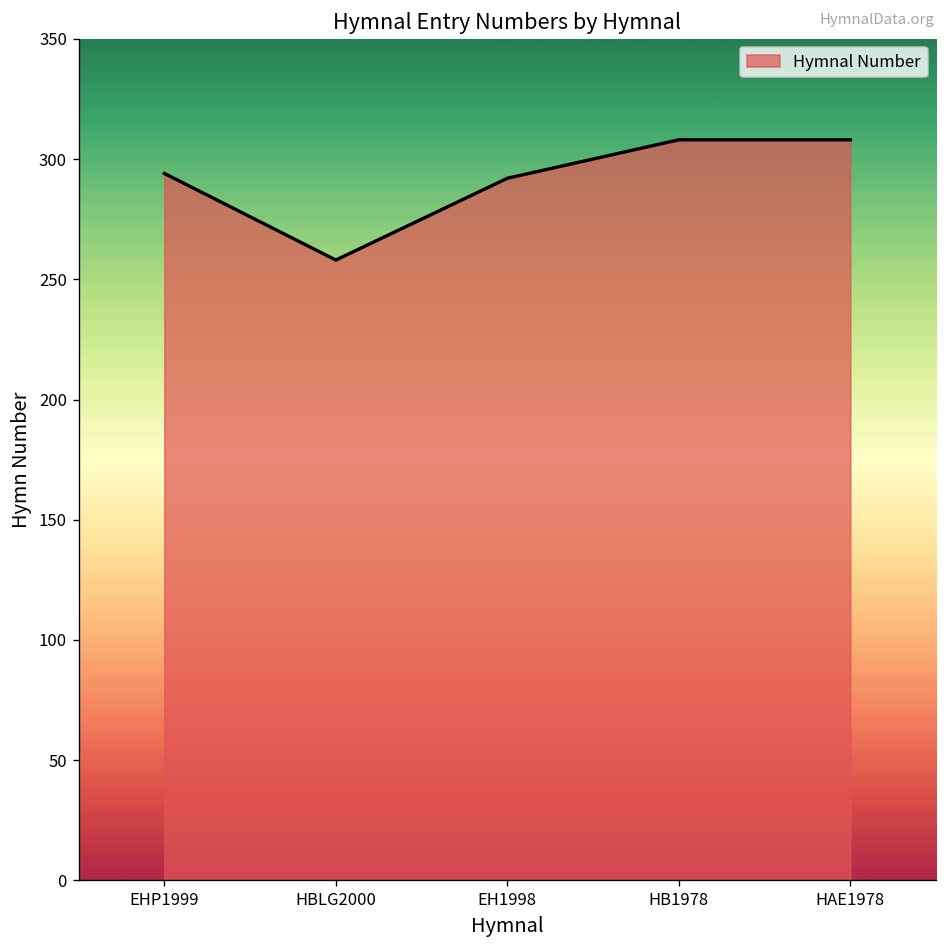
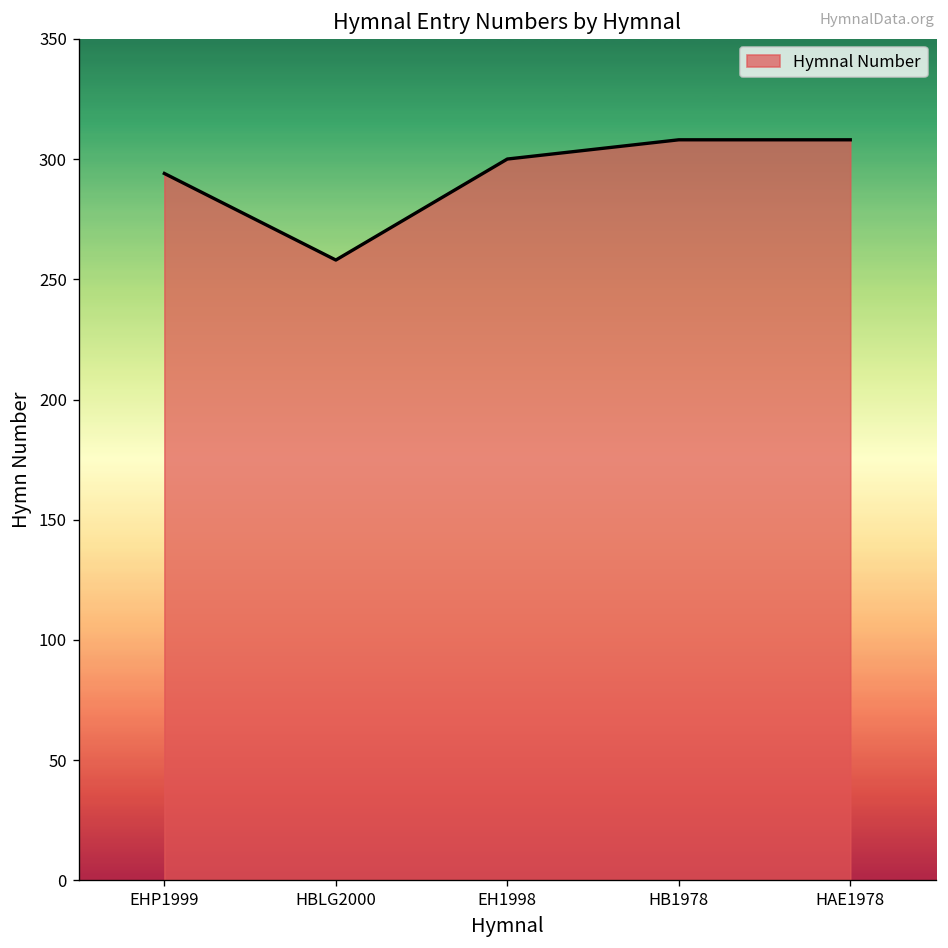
EH1998: 292 -> 300
